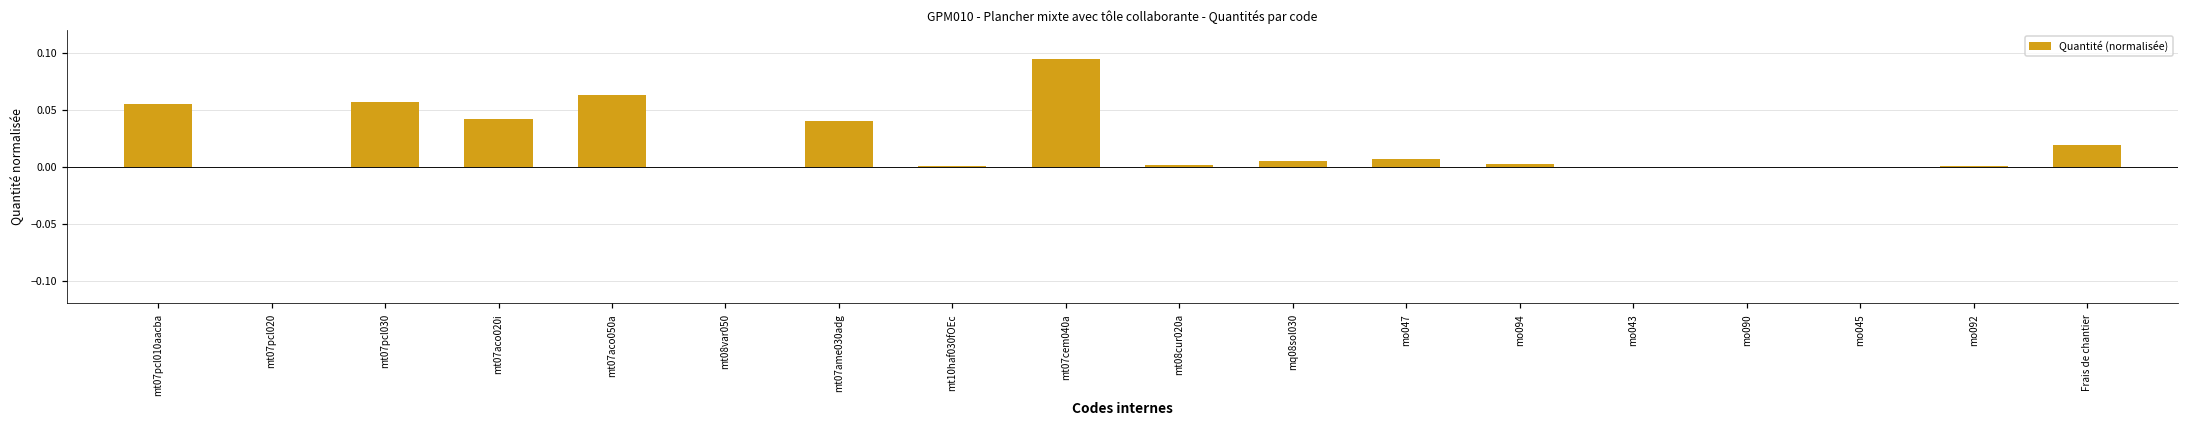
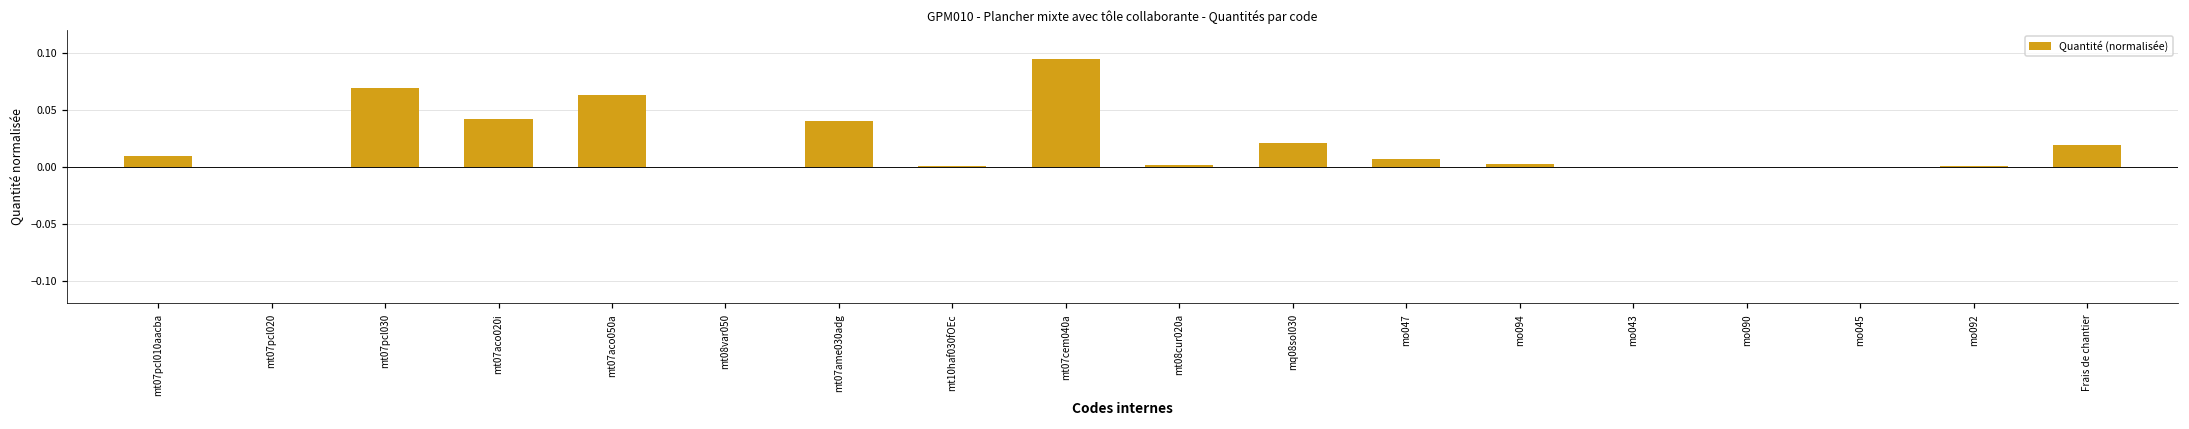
mt07pcl010aacba: 0.056 -> 0.010
mt07pcl030: 0.057 -> 0.069
mq08sol030: 0.006 -> 0.021
